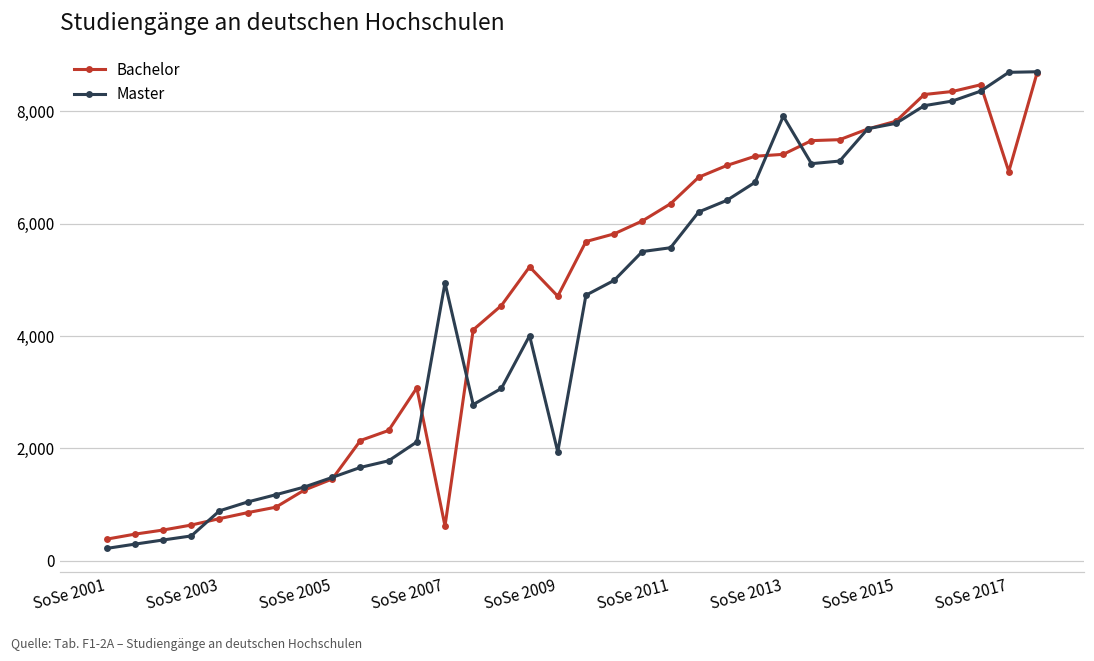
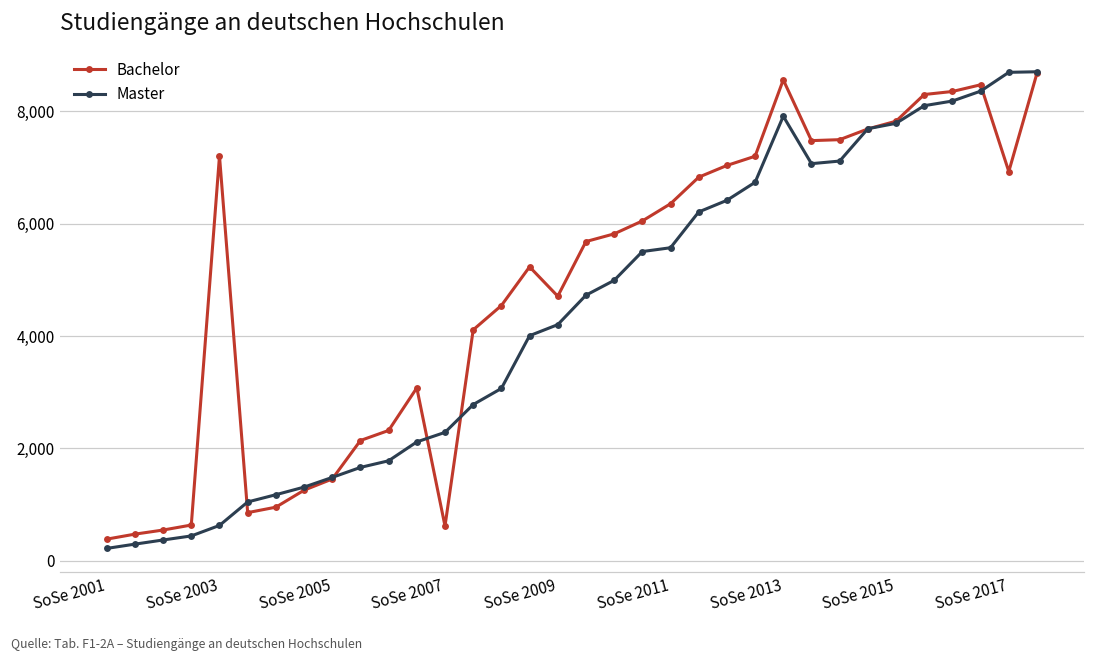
Bachelor, SoSe 2003: 700 -> 7,200
Master, SoSe 2003: 900 -> 600
Master, SoSe 2007: 4,900 -> 2,300
Master, SoSe 2009: 1,900 -> 4,200
Bachelor, SoSe 2013: 7,200 -> 8,600
